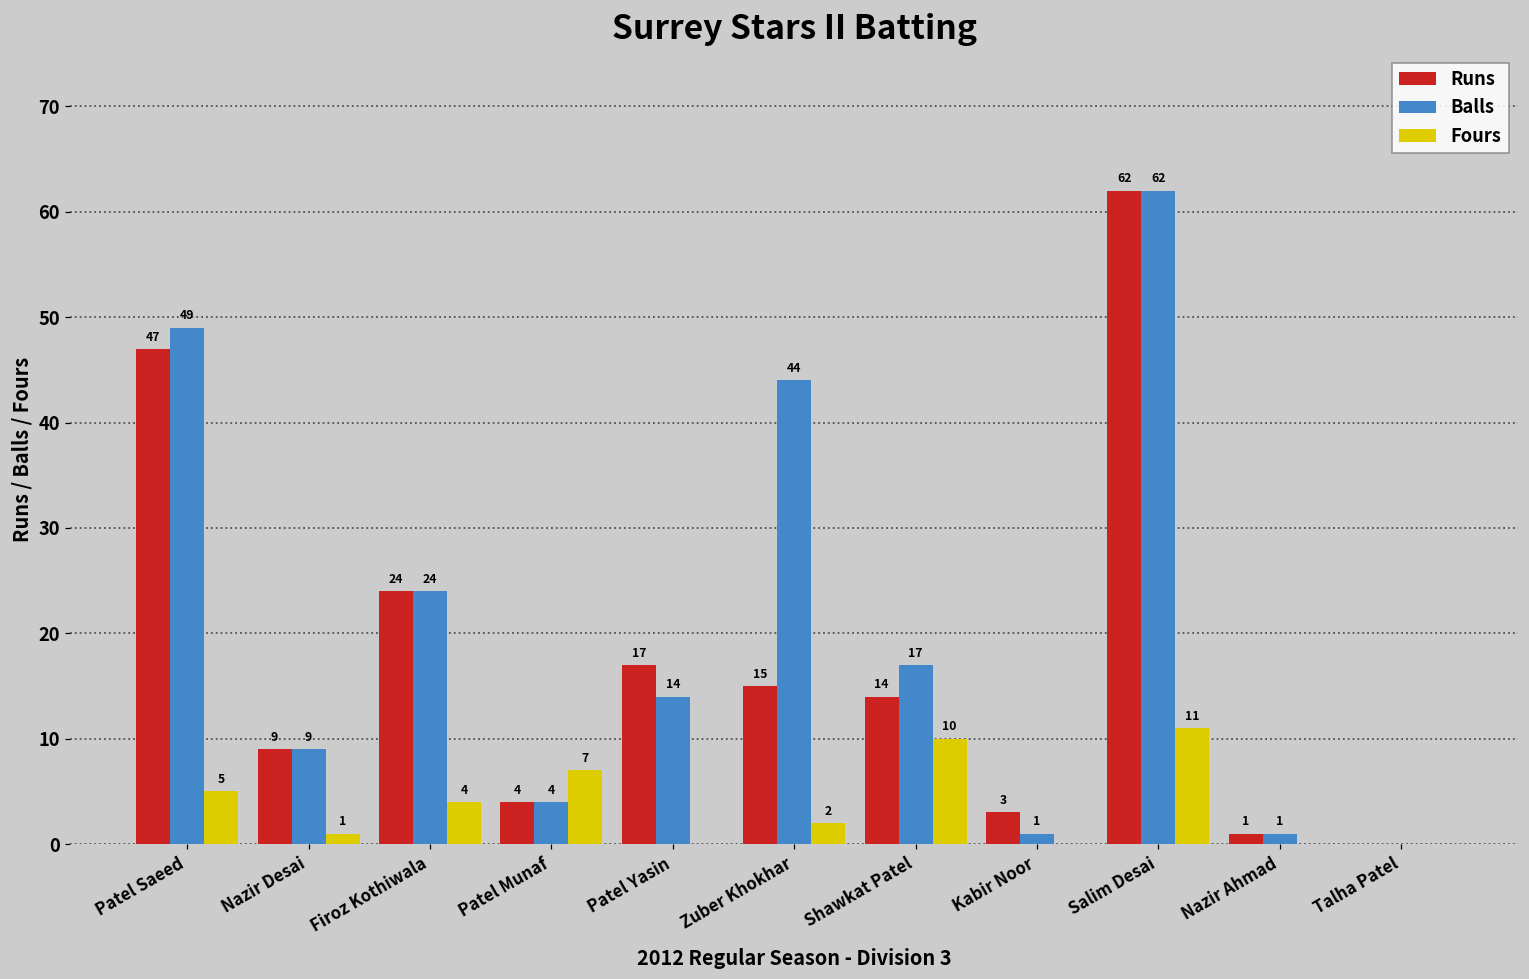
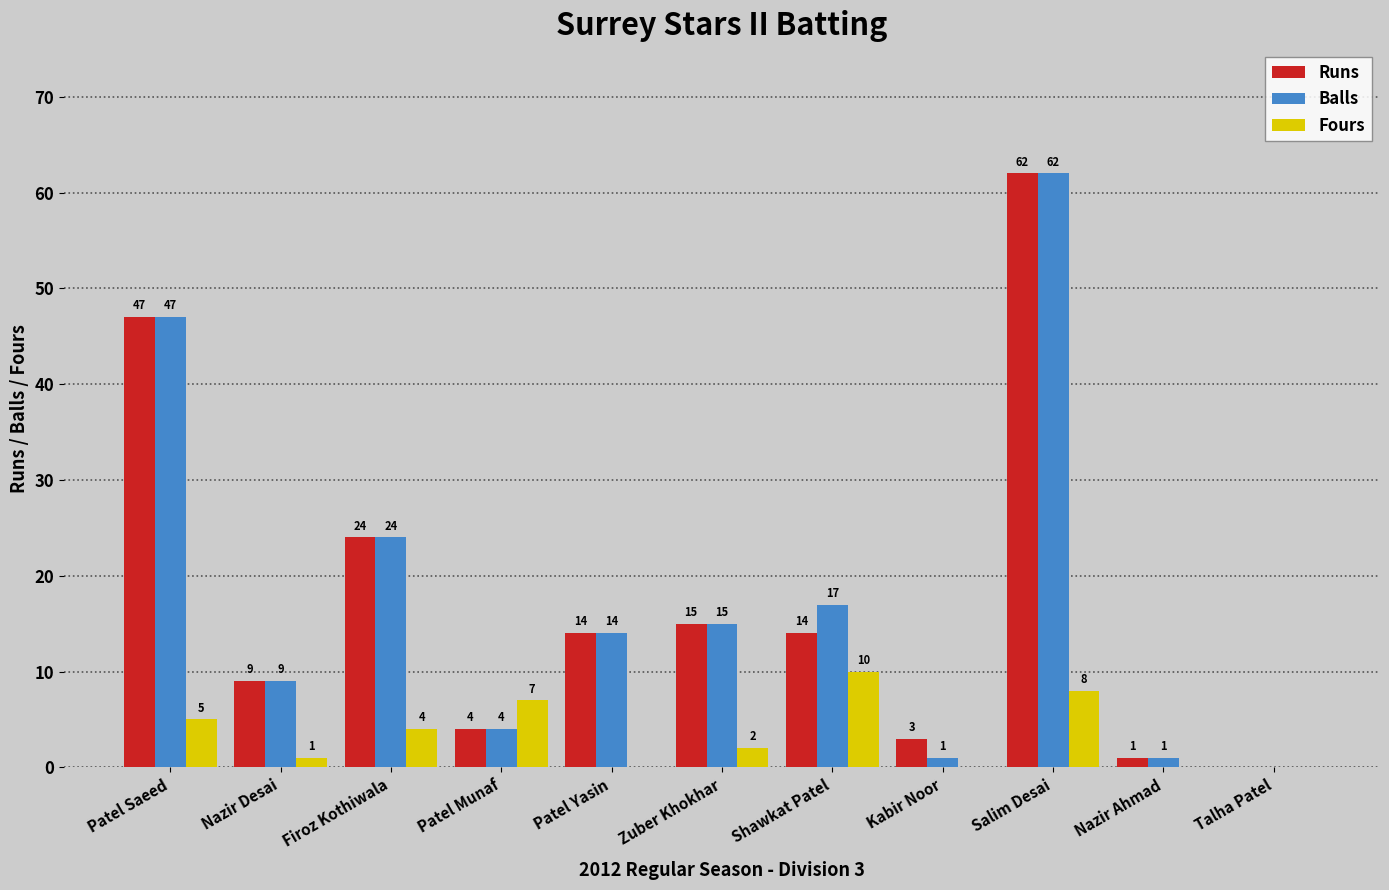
Balls, Patel Saeed: 49 -> 47
Runs, Patel Yasin: 17 -> 14
Balls, Zuber Khokhar: 44 -> 15
Fours, Salim Desai: 11 -> 8
